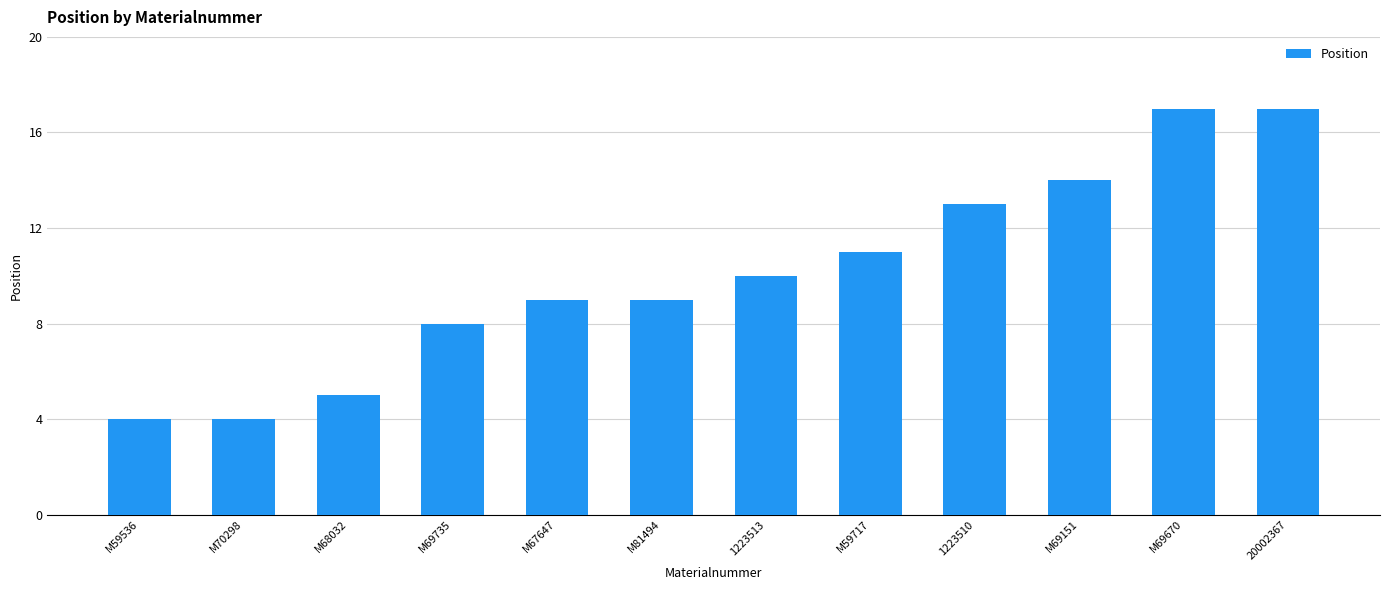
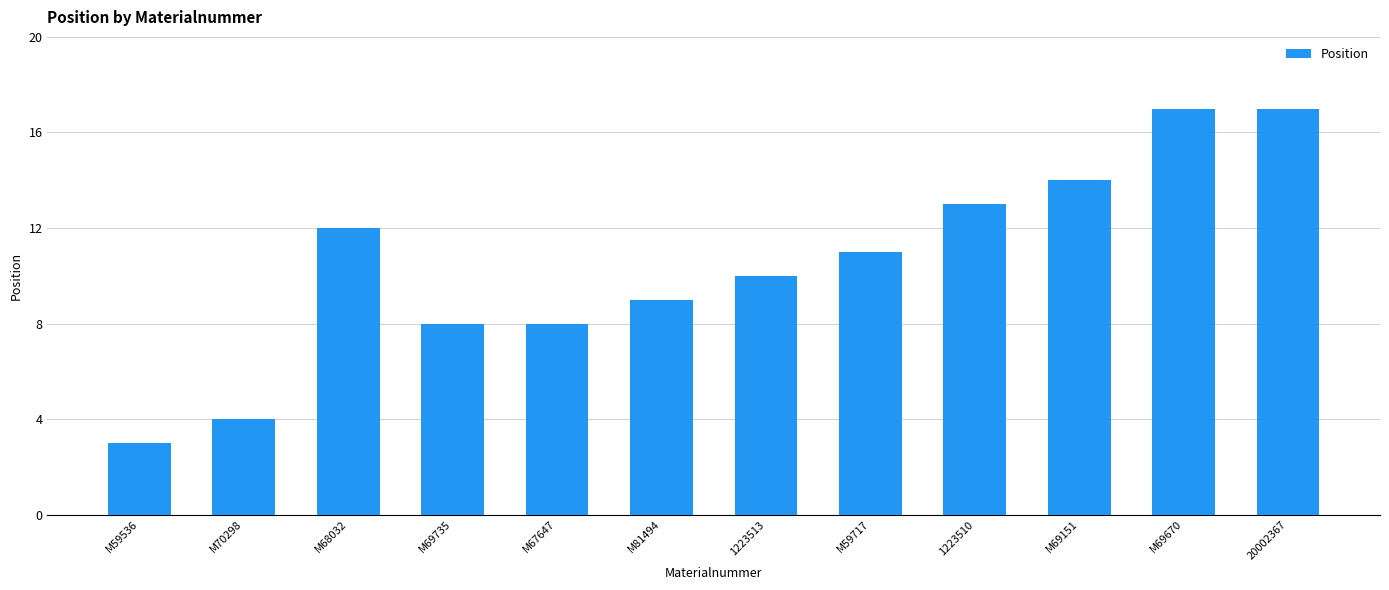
M59536: 4 -> 3
M68032: 5 -> 12
M67647: 9 -> 8
